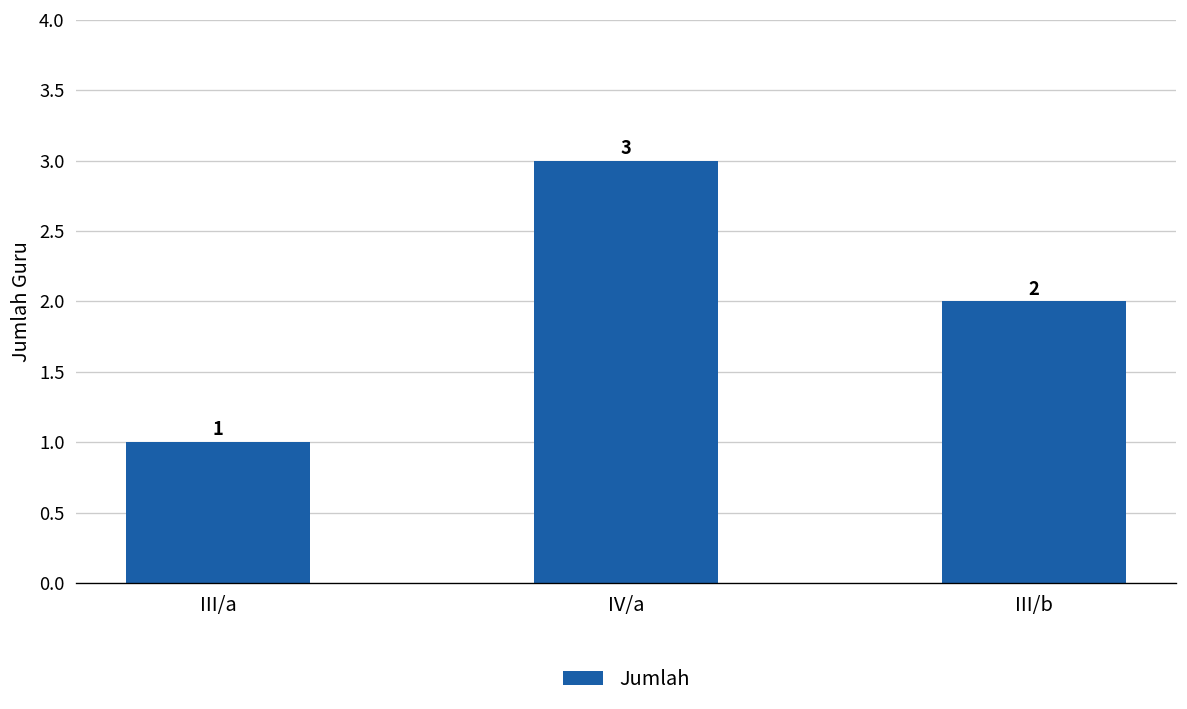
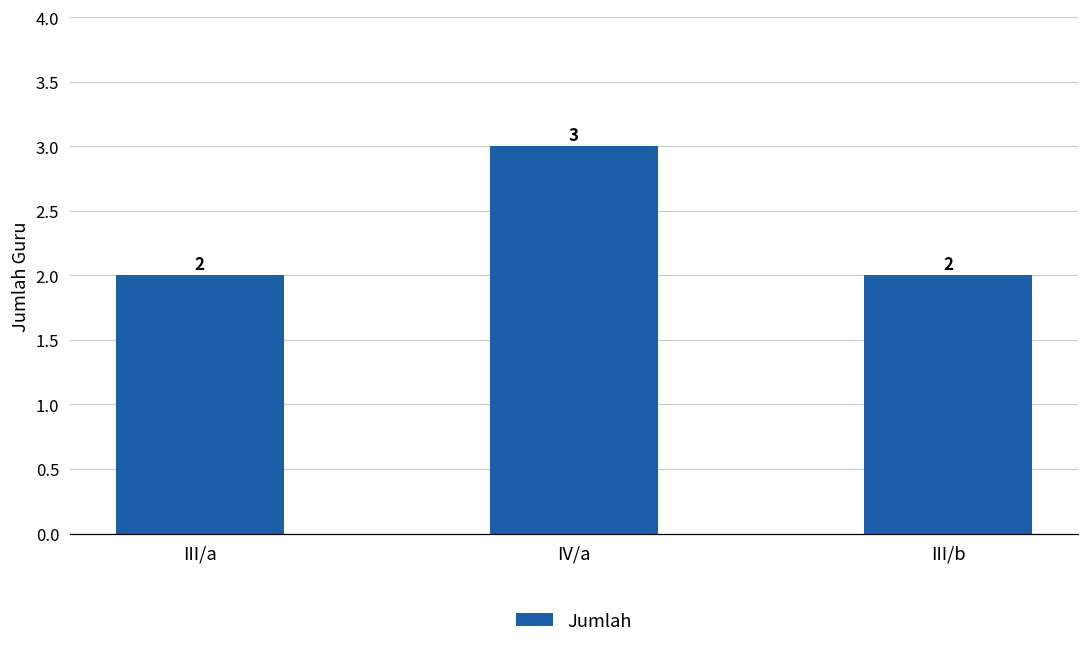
III/a: 1 -> 2
